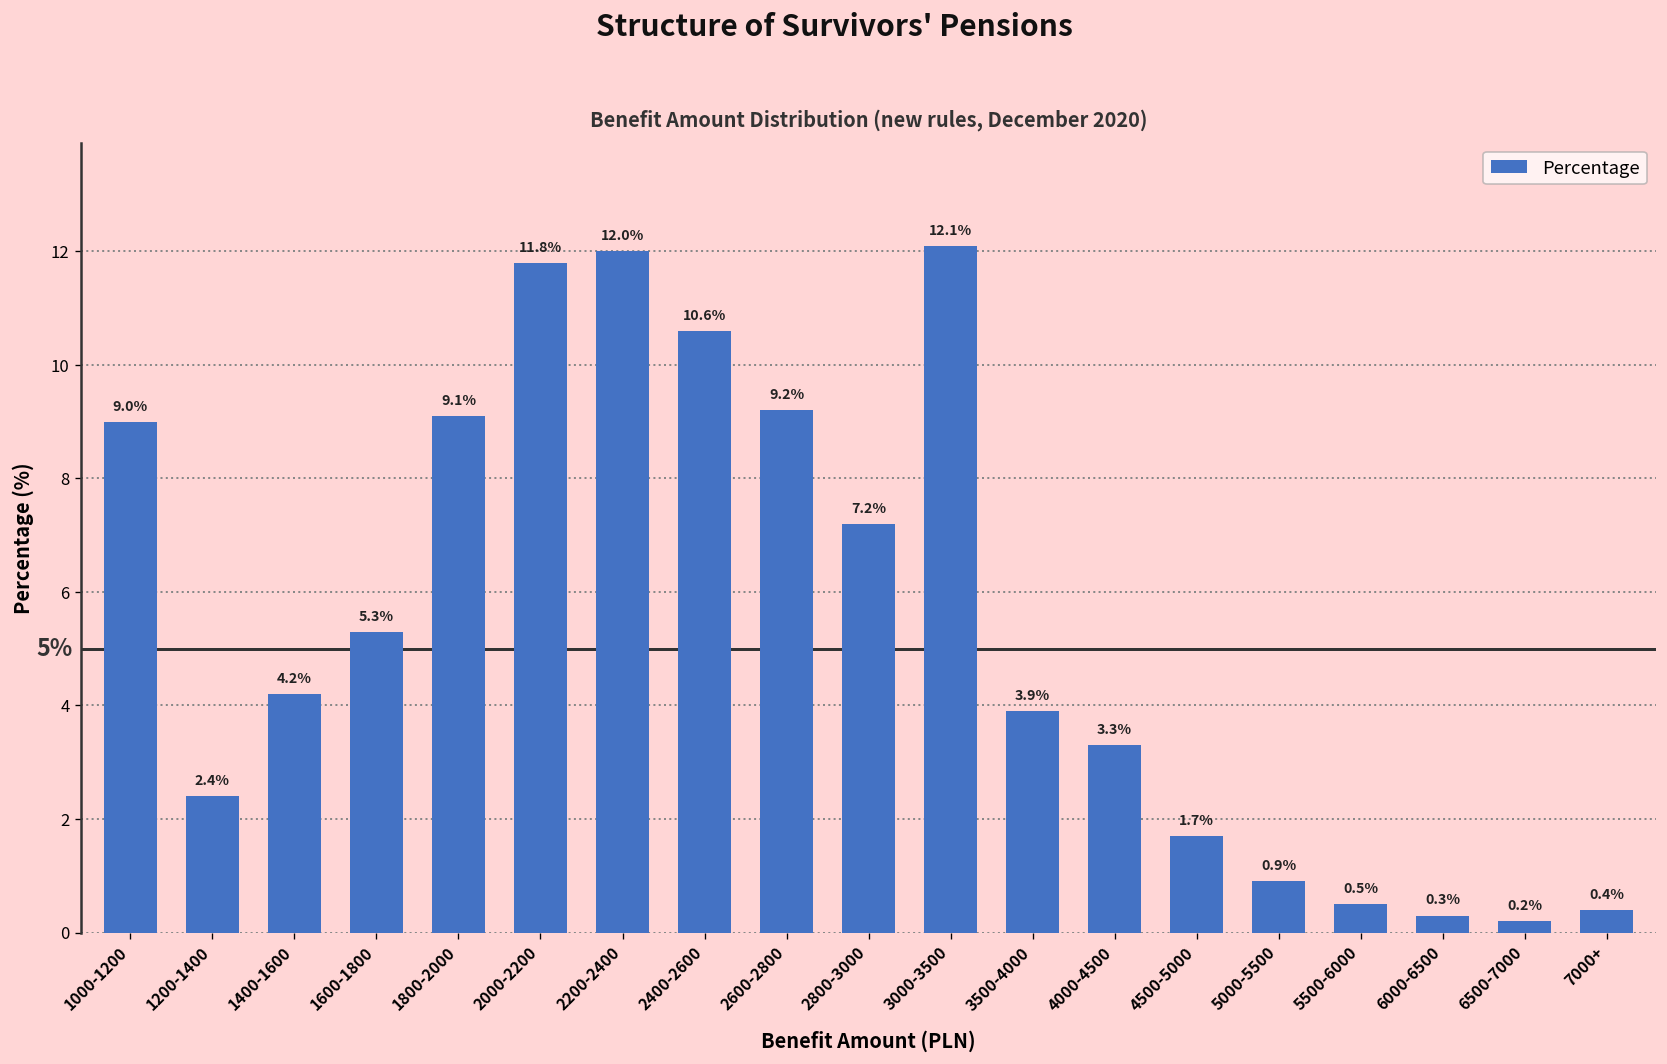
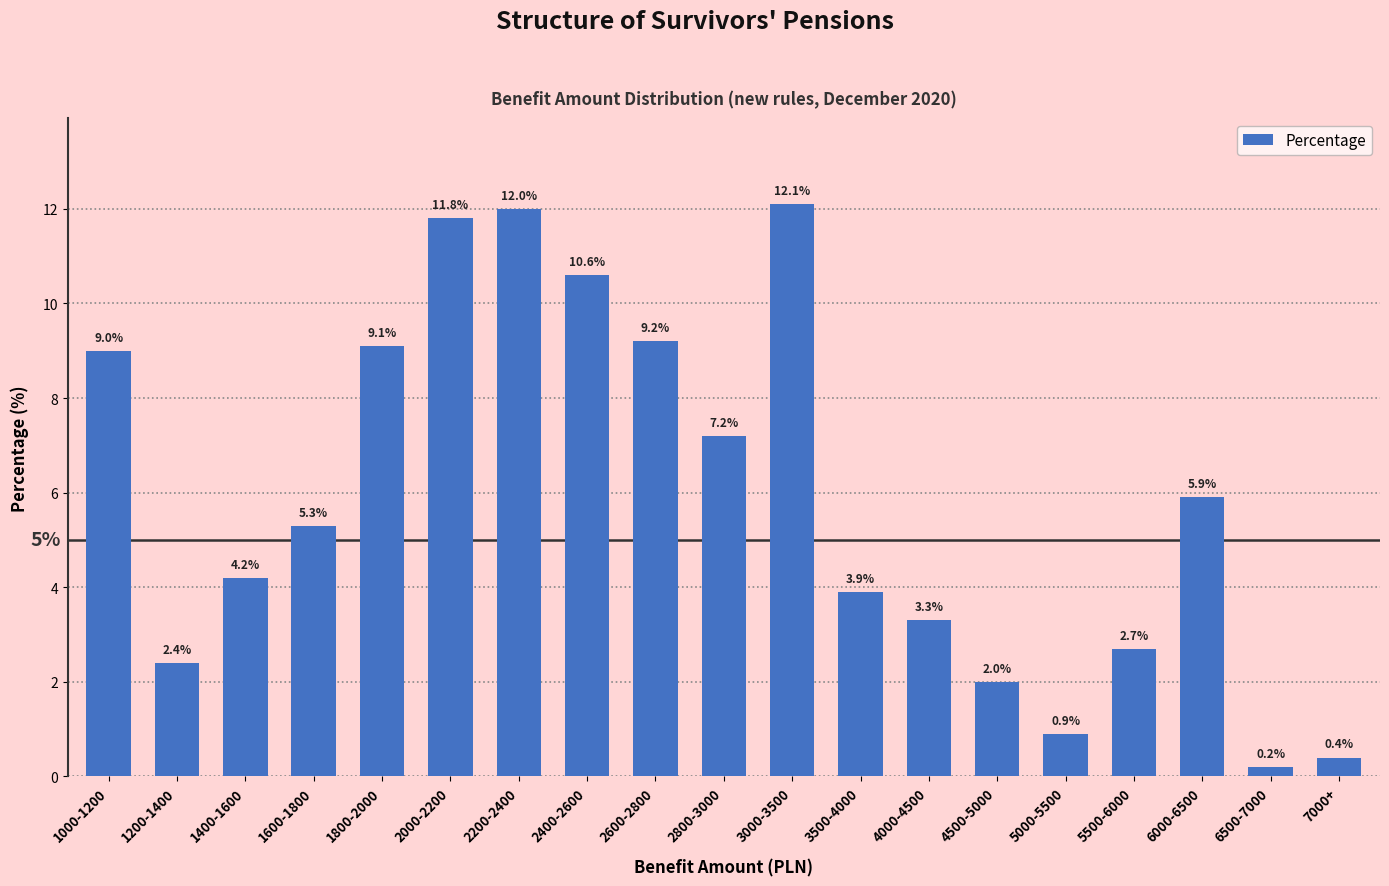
4500-5000: 1.7% -> 2.0%
5500-6000: 0.5% -> 2.7%
6000-6500: 0.3% -> 5.9%
